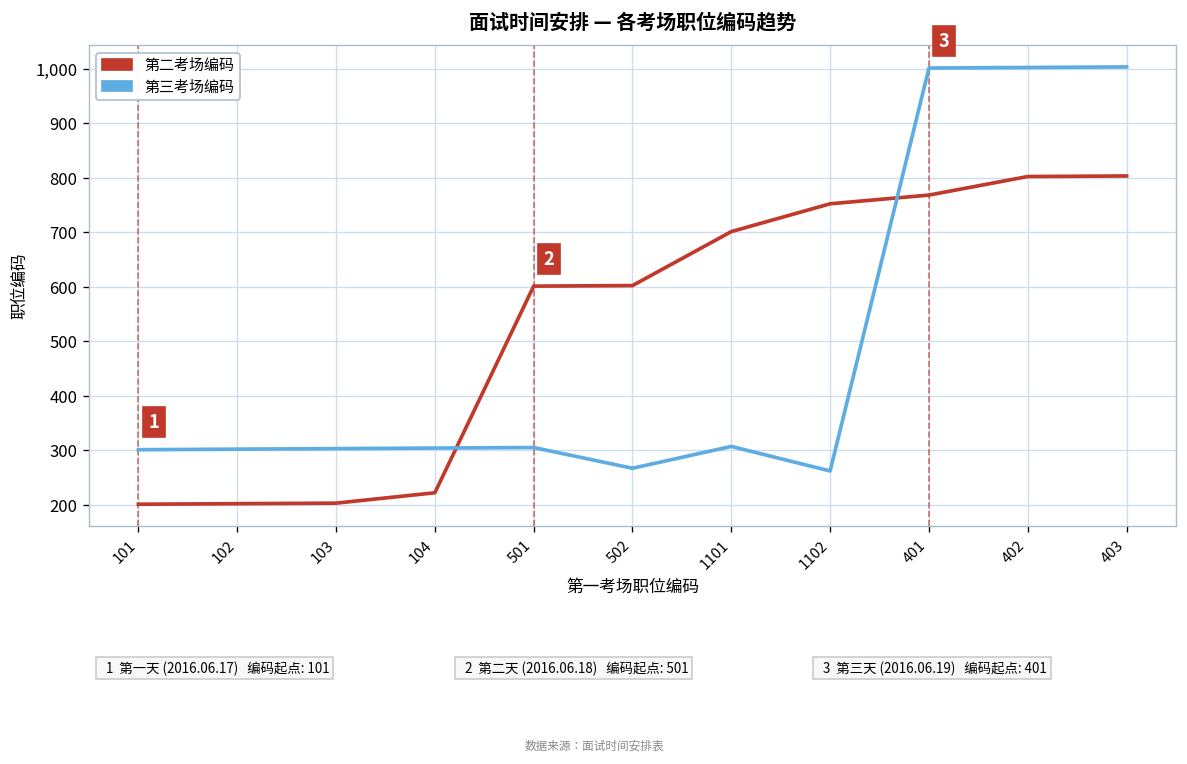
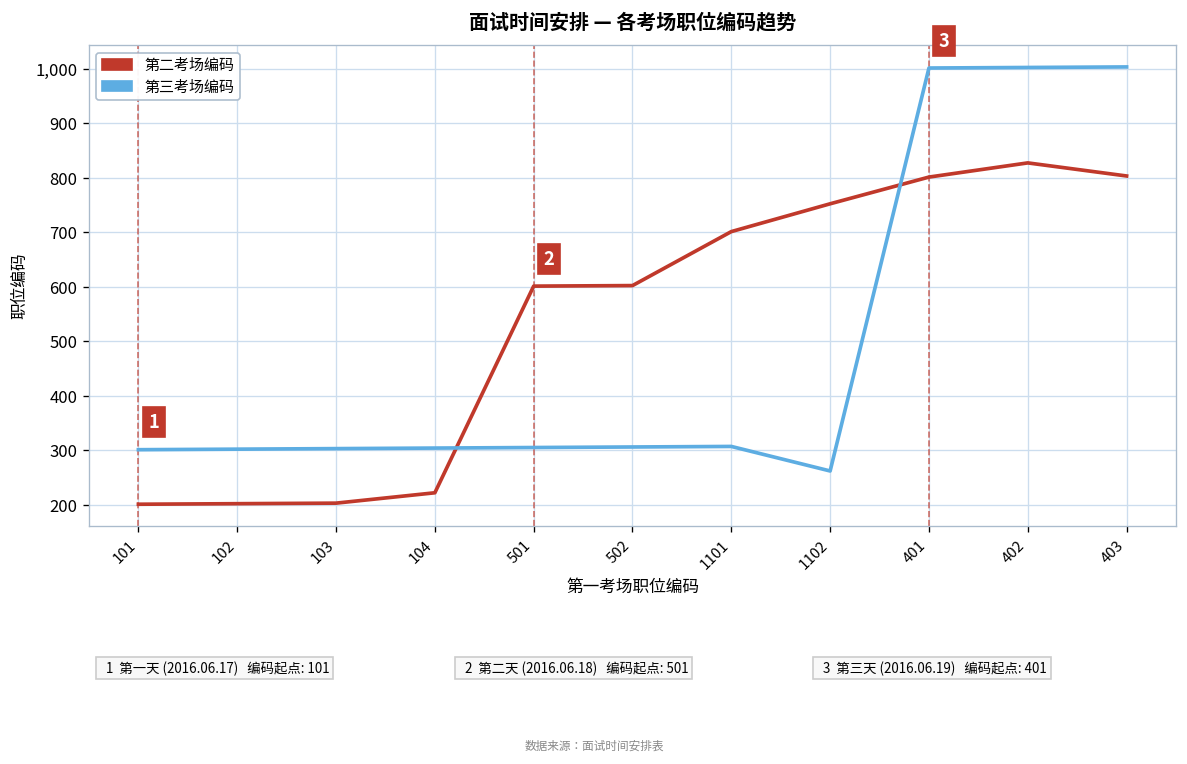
第三考场编码, 502: 270 -> 310
第二考场编码, 401: 770 -> 800
第二考场编码, 402: 800 -> 830
